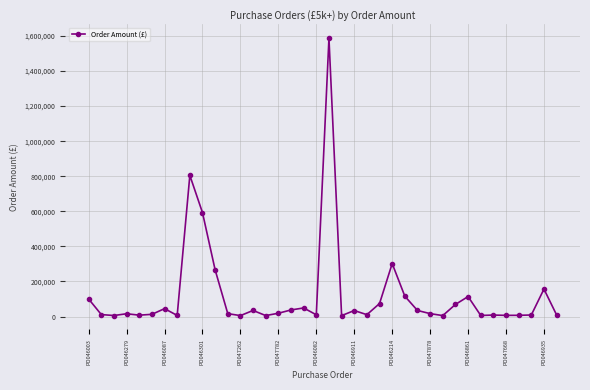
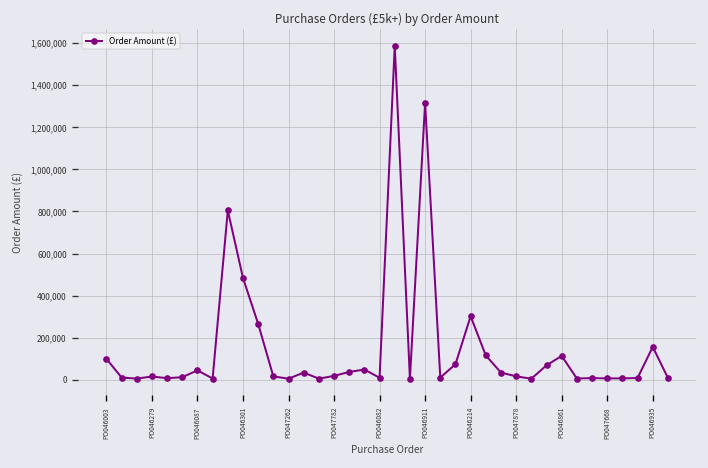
PO046301: 590,000 -> 480,000
PO046911: 30,000 -> 1,320,000
